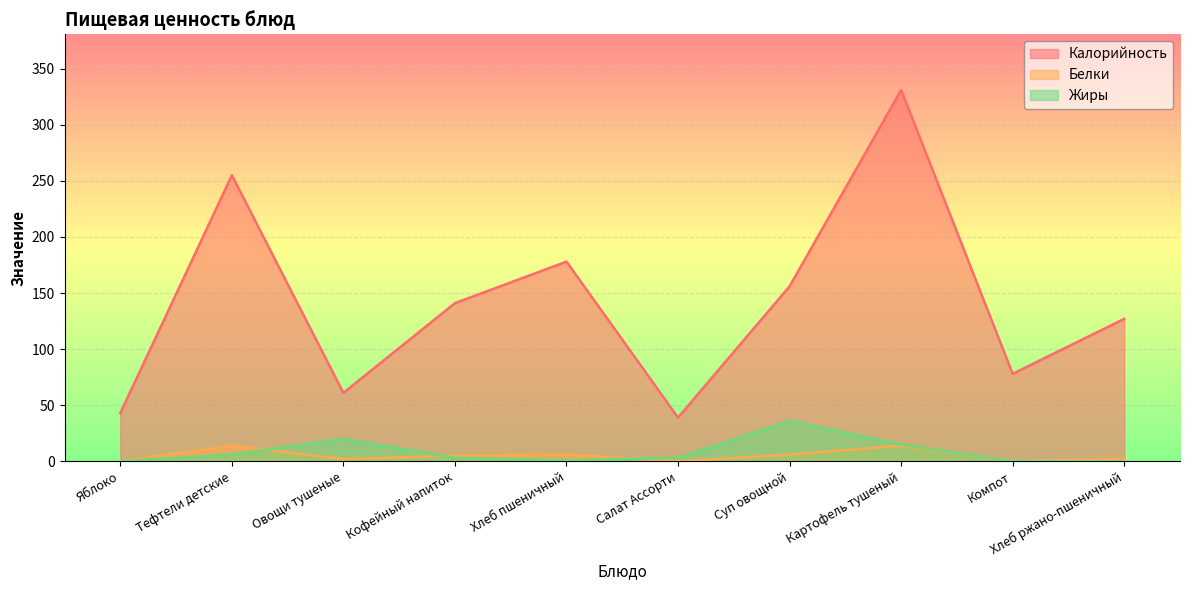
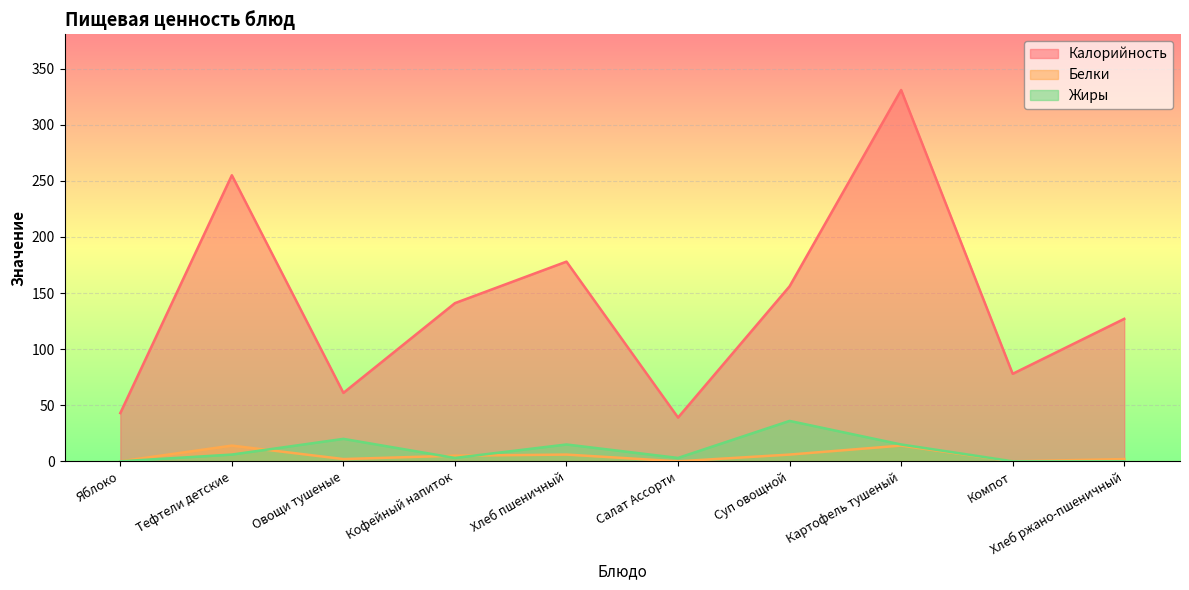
Жиры, Хлеб пшеничный: 1 -> 15
